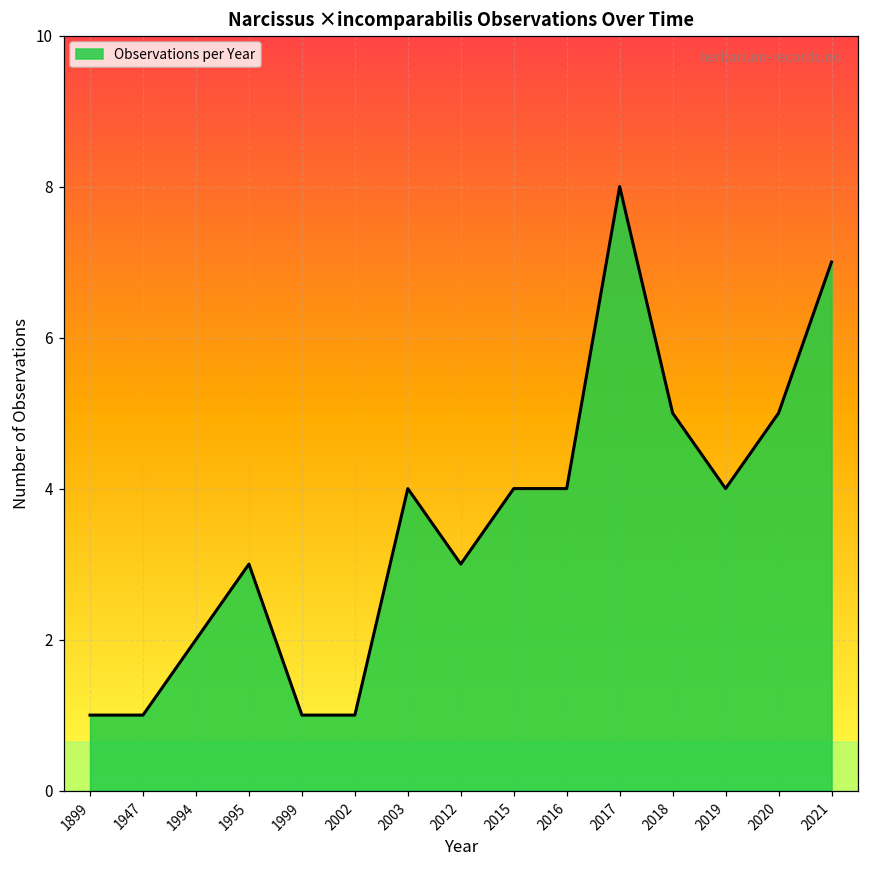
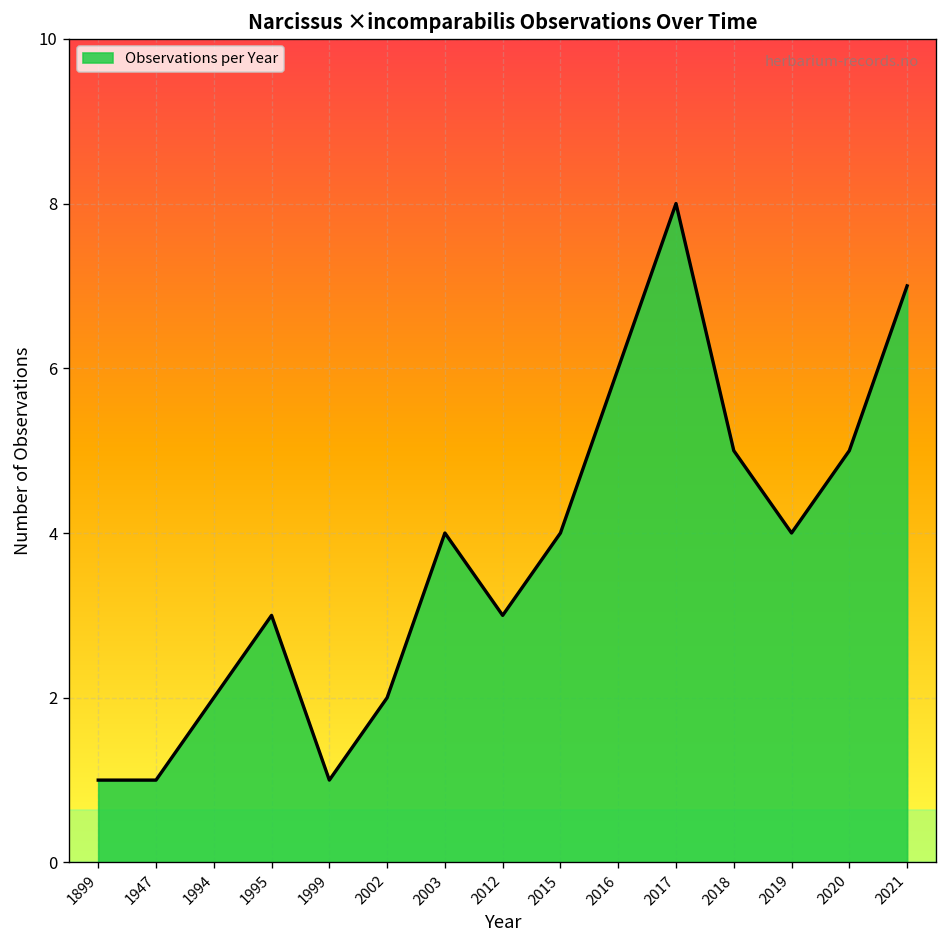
2002: 1 -> 2
2016: 4 -> 6
